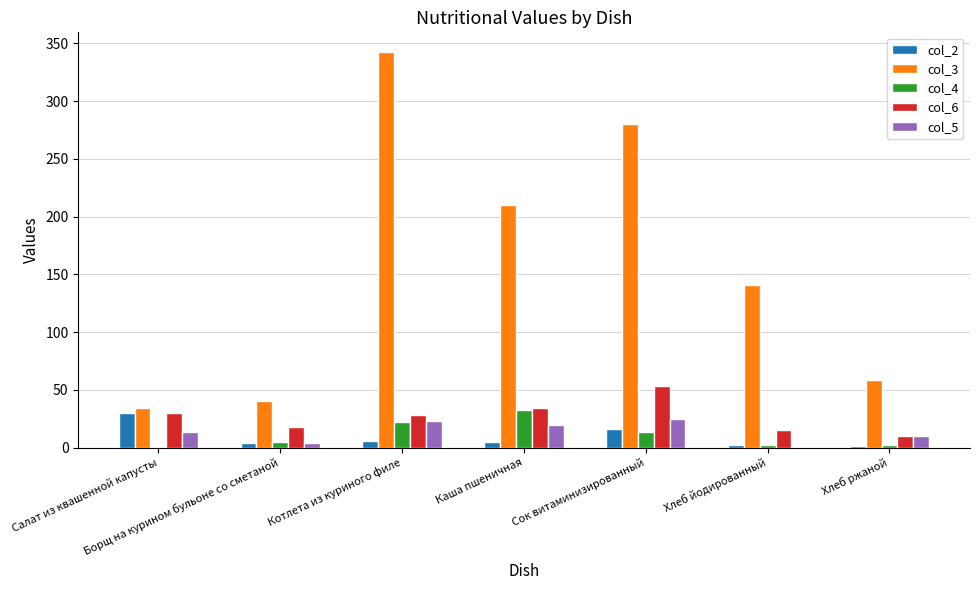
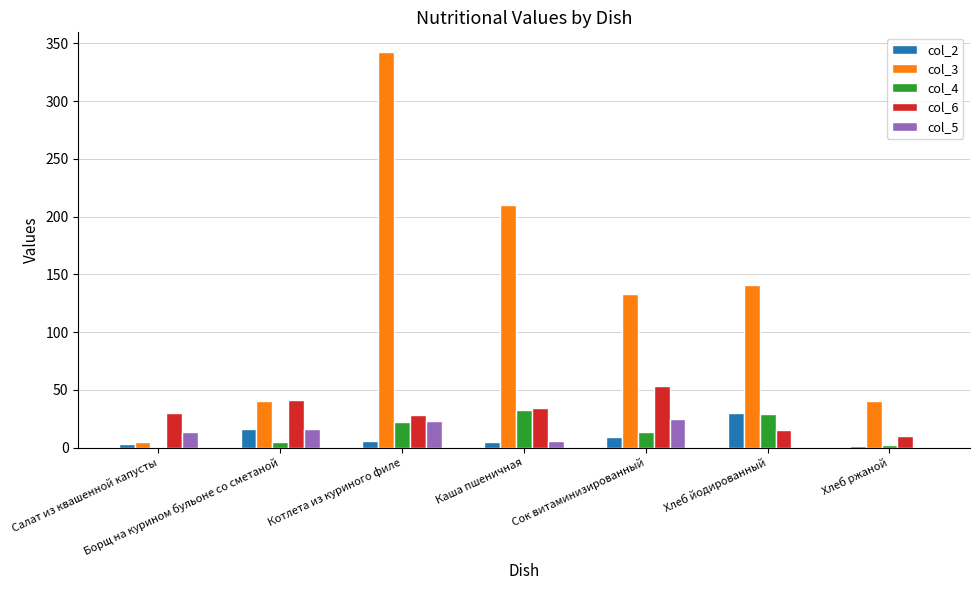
col_2, Салат из квашенной капусты: 30 -> 3
col_3, Салат из квашенной капусты: 34 -> 4
col_2, Борщ на курином бульоне со сметаной: 4 -> 16
col_6, Борщ на курином бульоне со сметаной: 18 -> 41
col_5, Борщ на курином бульоне со сметаной: 4 -> 16
col_5, Каша пшеничная: 19 -> 6
col_2, Сок витаминизированный: 16 -> 9
col_3, Сок витаминизированный: 280 -> 133
col_2, Хлеб йодированный: 2 -> 30
col_4, Хлеб йодированный: 2 -> 29
col_3, Хлеб ржаной: 59 -> 41
col_5, Хлеб ржаной: 10 -> 0
